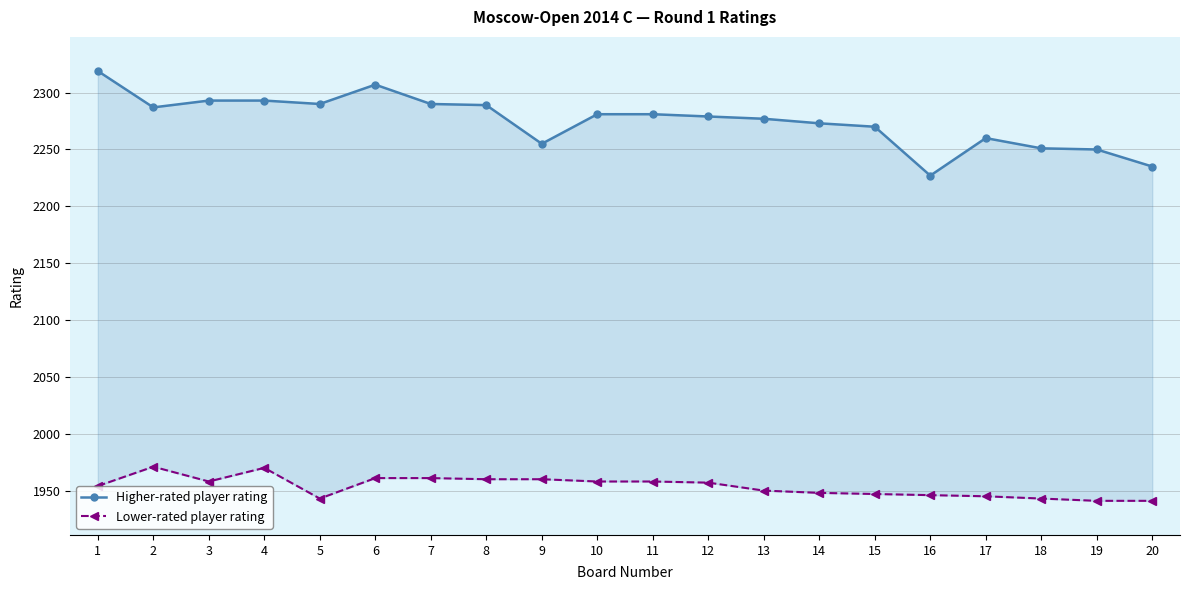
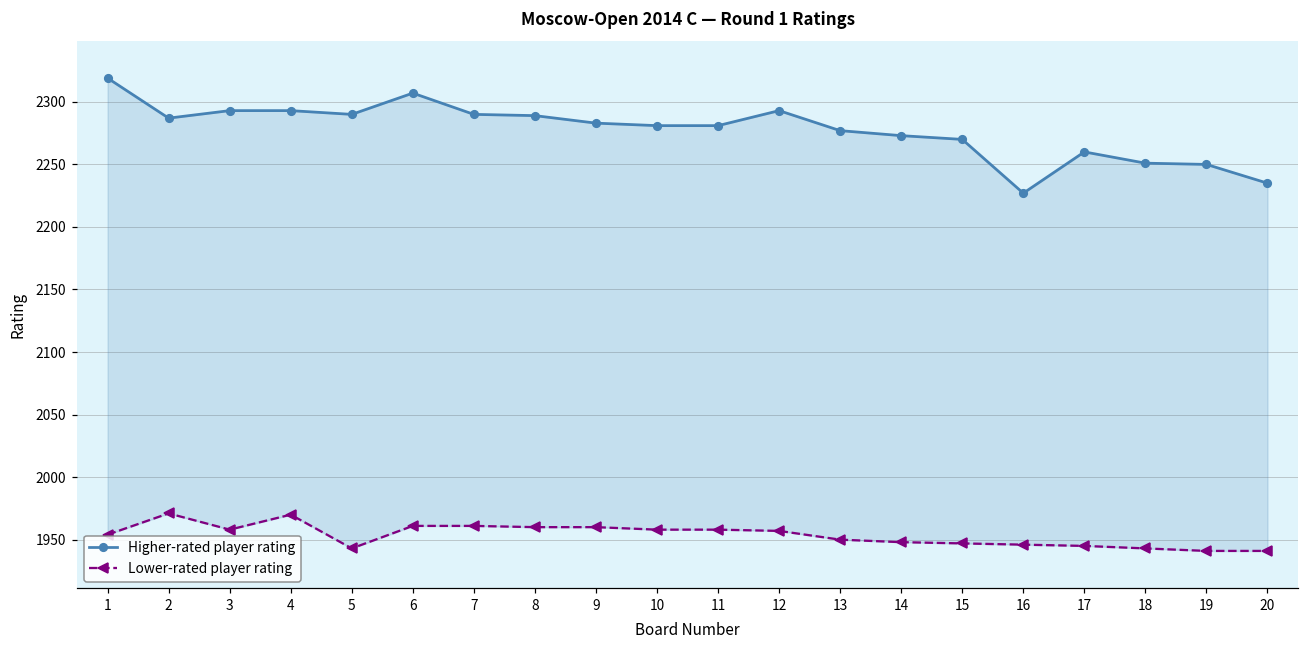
Higher-rated player rating, 9: 2255 -> 2283
Higher-rated player rating, 12: 2279 -> 2293
